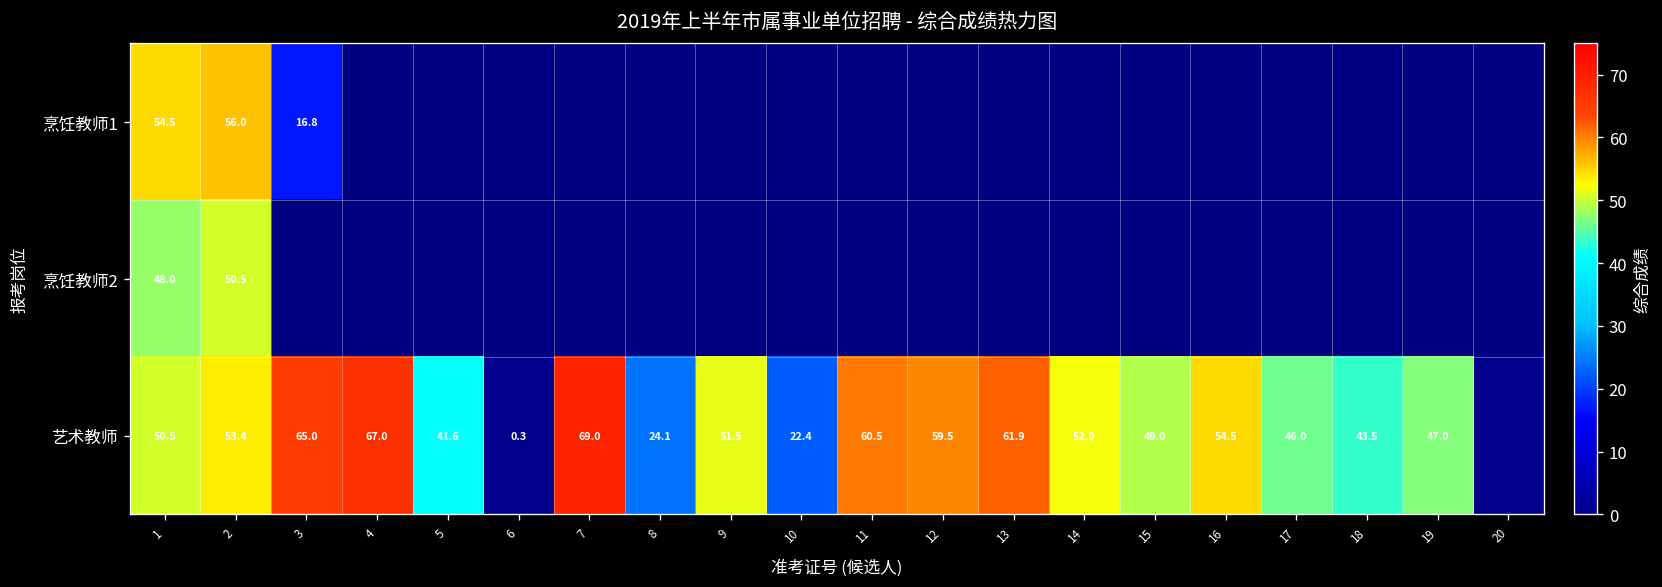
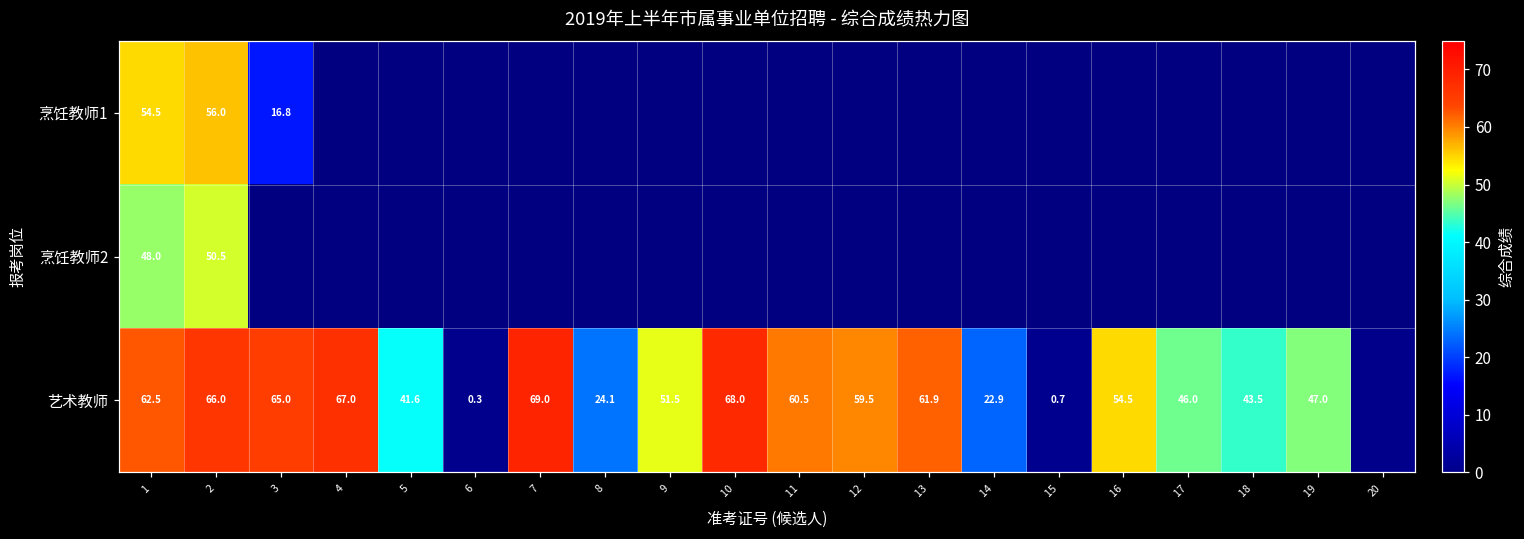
艺术教师, 1: 50.5 -> 62.5
艺术教师, 2: 53.4 -> 66.0
艺术教师, 10: 22.4 -> 68.0
艺术教师, 14: 52.0 -> 22.9
艺术教师, 15: 49.0 -> 0.7
